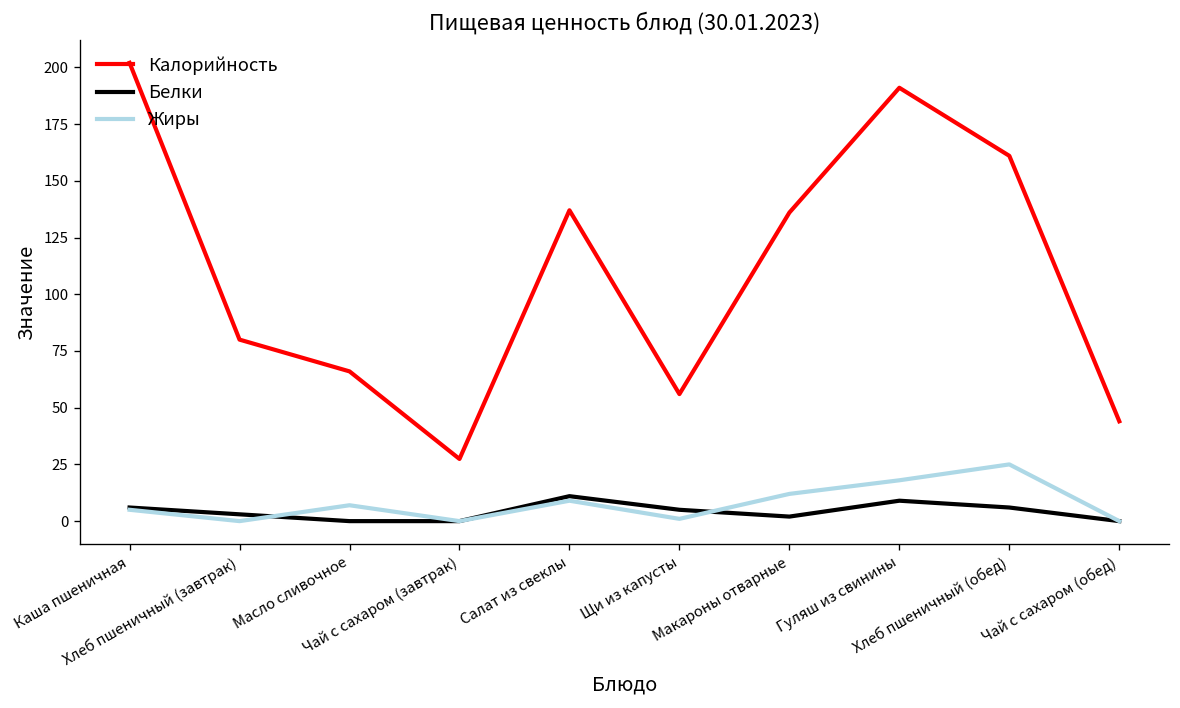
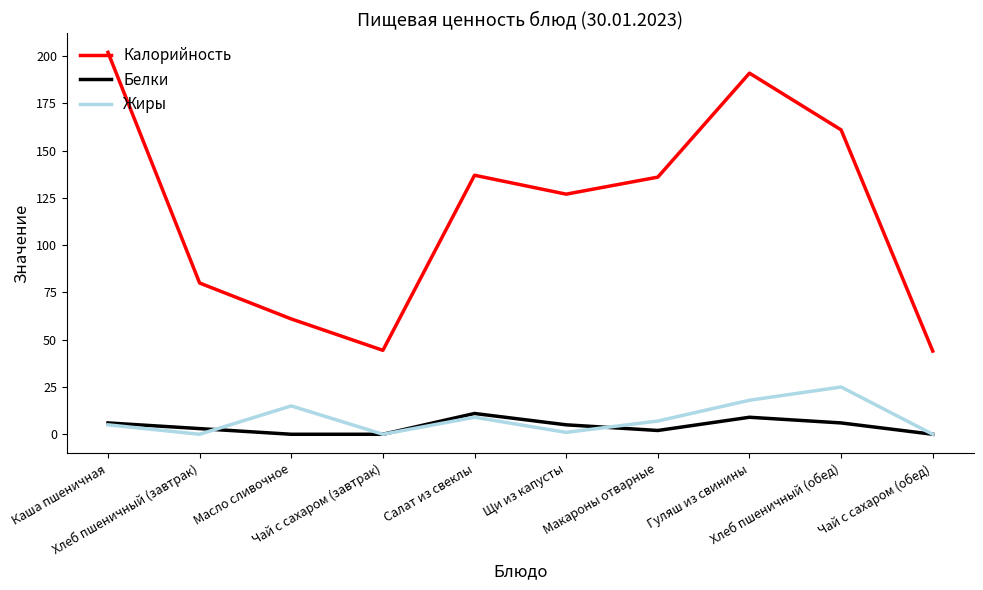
Калорийность, Масло сливочное: 66 -> 61
Жиры, Масло сливочное: 7 -> 15
Калорийность, Чай с сахаром (завтрак): 27 -> 44
Калорийность, Щи из капусты: 56 -> 127
Жиры, Макароны отварные: 12 -> 7
